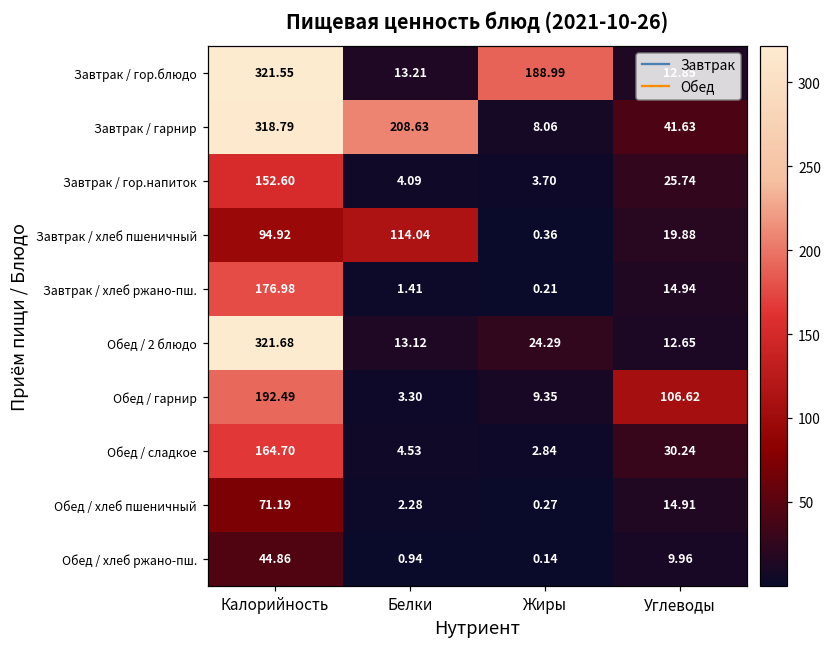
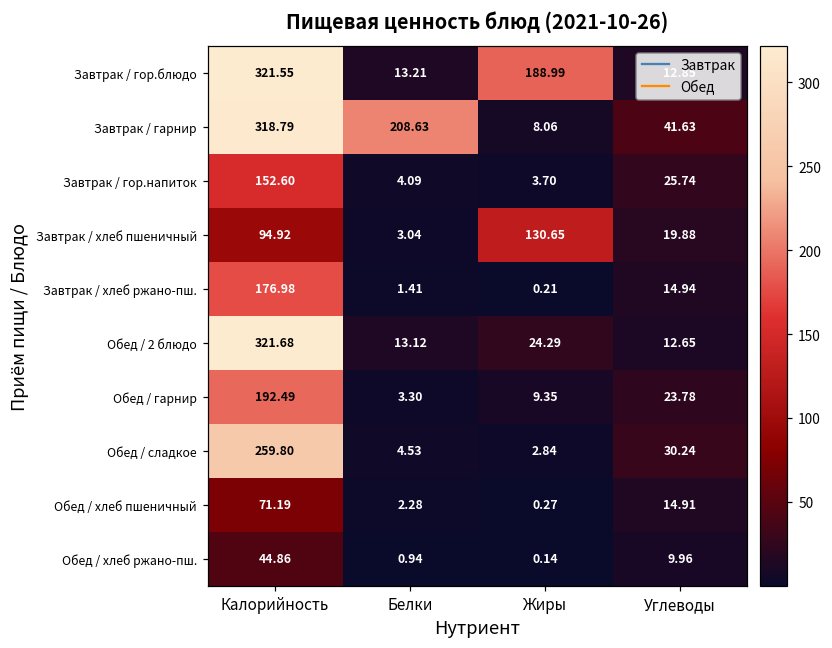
Завтрак / хлеб пшеничный, Белки: 114.04 -> 3.04
Завтрак / хлеб пшеничный, Жиры: 0.36 -> 130.65
Обед / гарнир, Углеводы: 106.62 -> 23.78
Обед / сладкое, Калорийность: 164.70 -> 259.80
